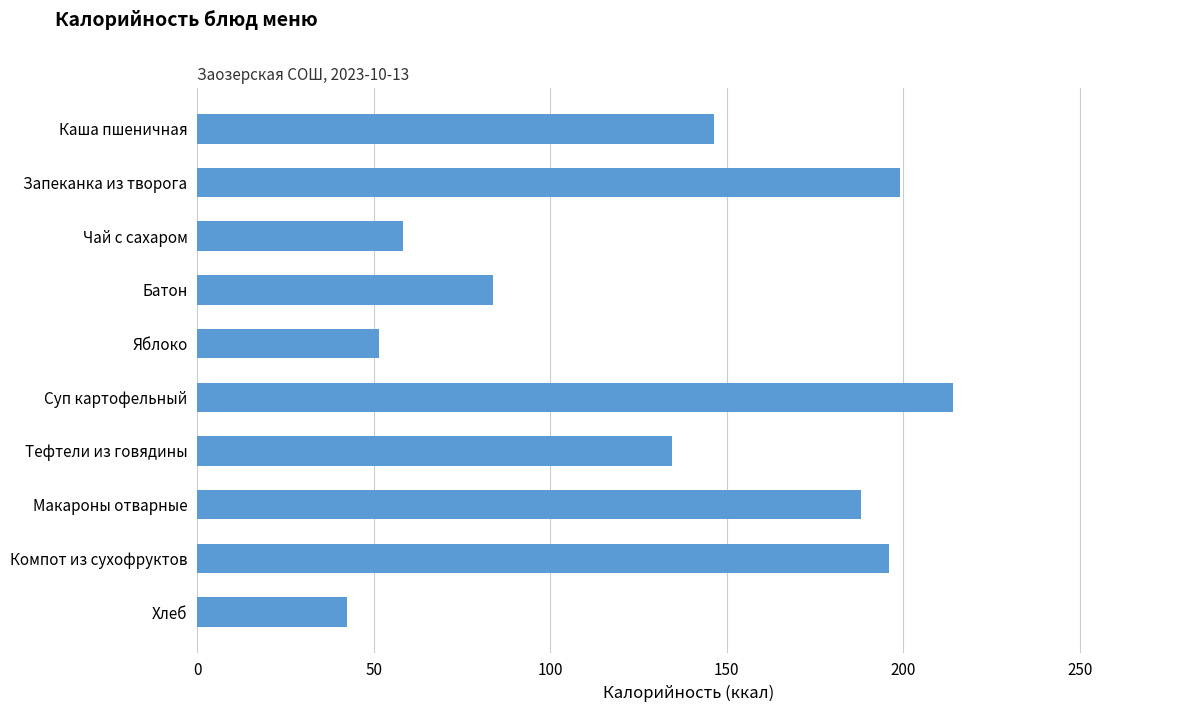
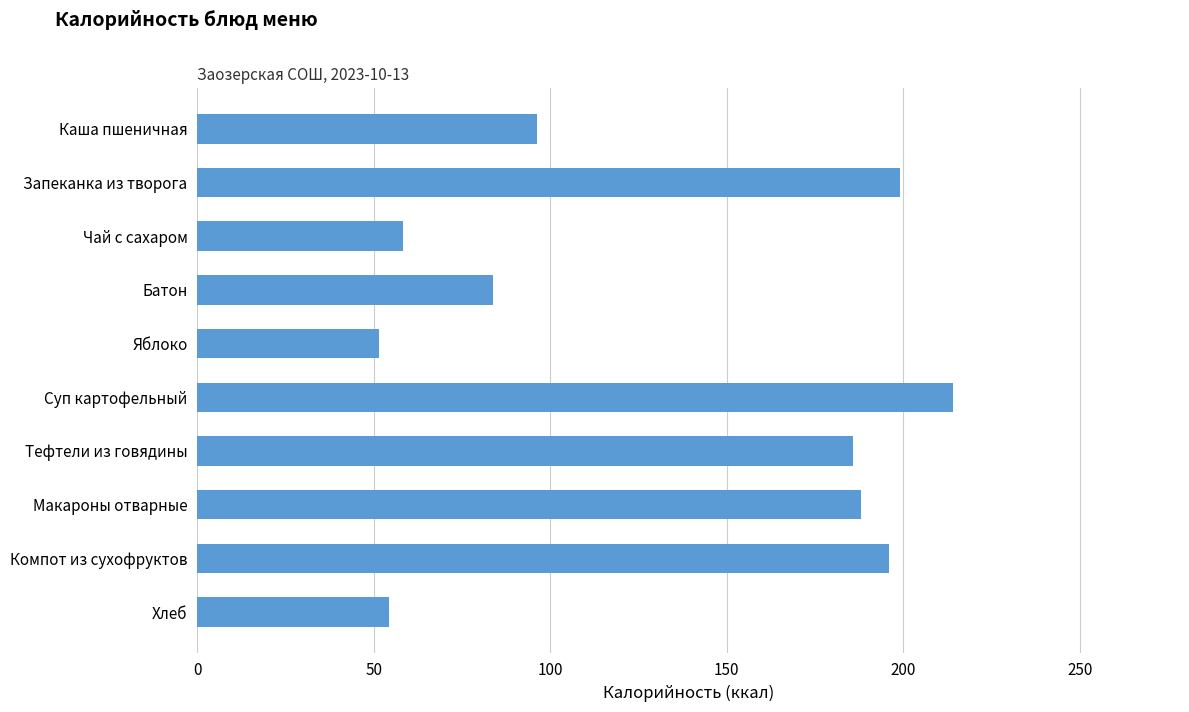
Каша пшеничная: 146 -> 96
Тефтели из говядины: 135 -> 186
Хлеб: 42 -> 54
